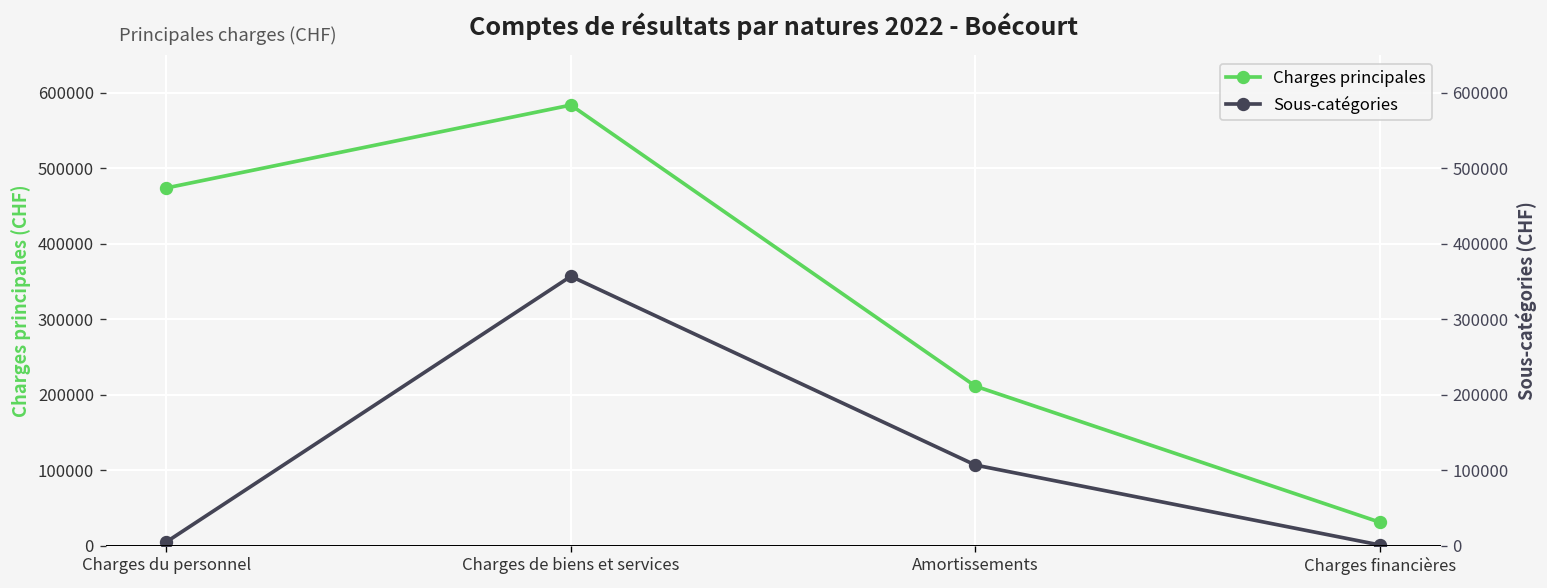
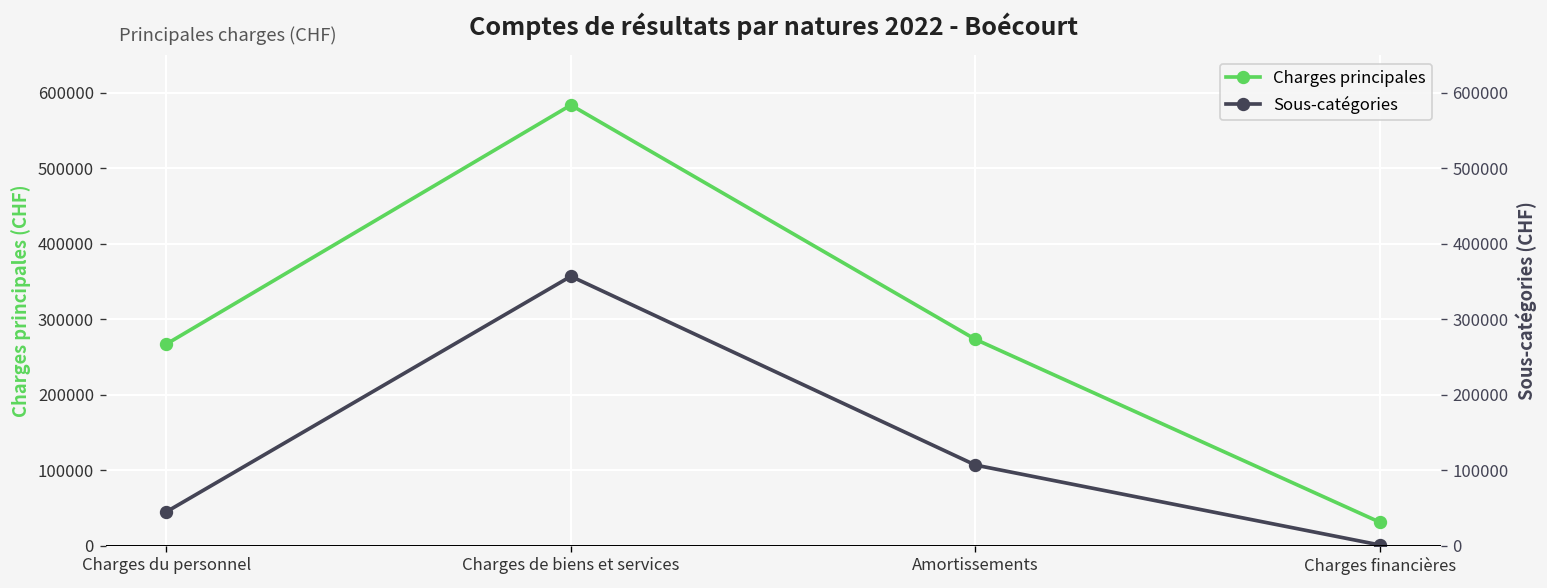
Charges principales, Charges du personnel: 470000 -> 270000
Sous-catégories, Charges du personnel: 0 -> 40000
Charges principales, Amortissements: 210000 -> 270000
